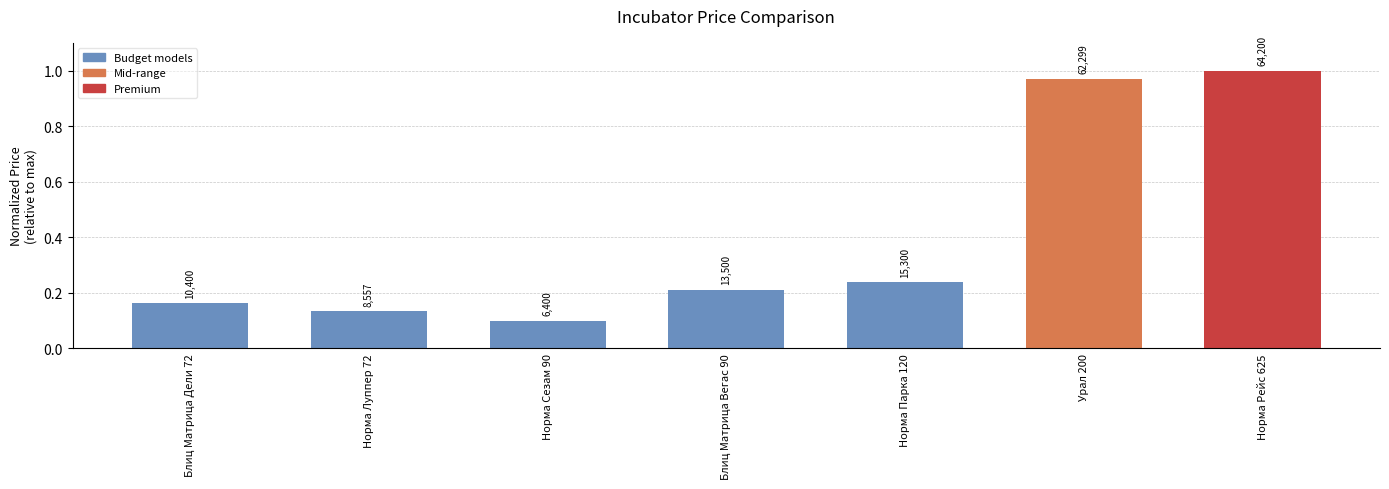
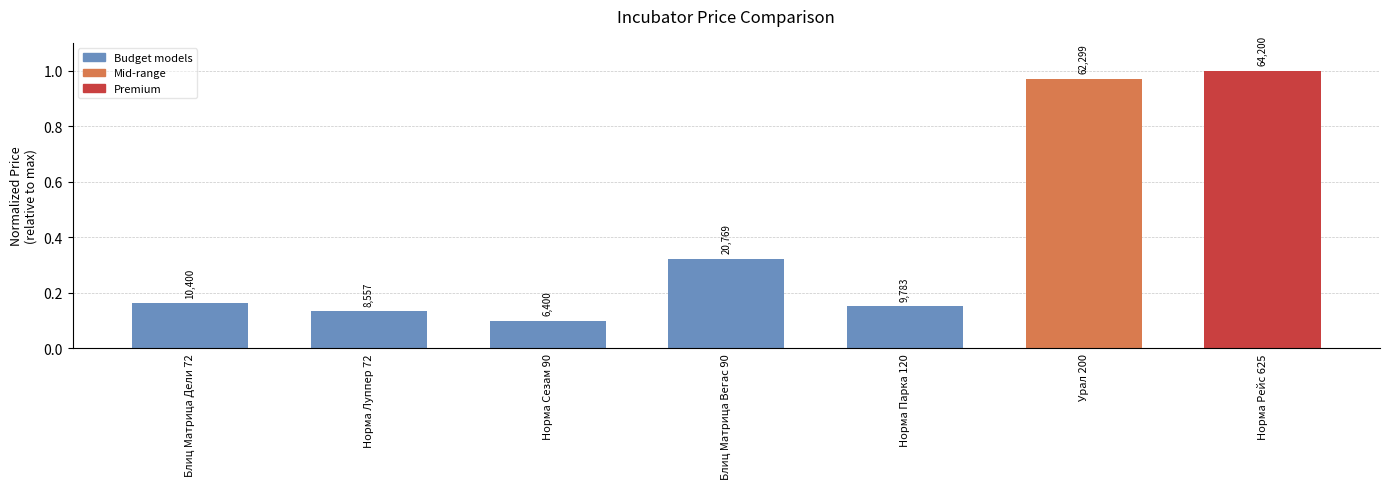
Блиц Матрица Вегас 90: 13,500 -> 20,769
Норма Парка 120: 15,300 -> 9,783
